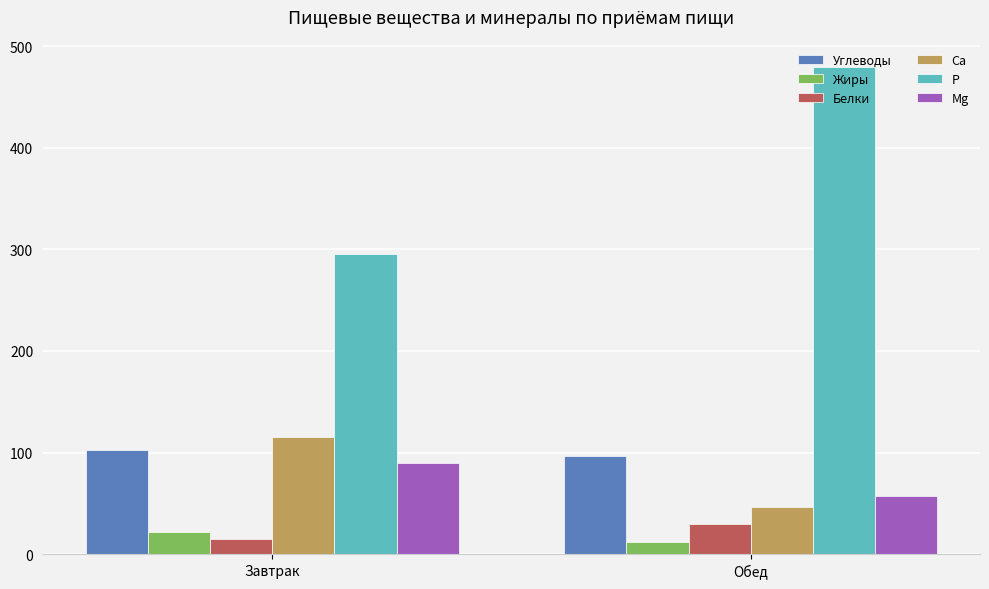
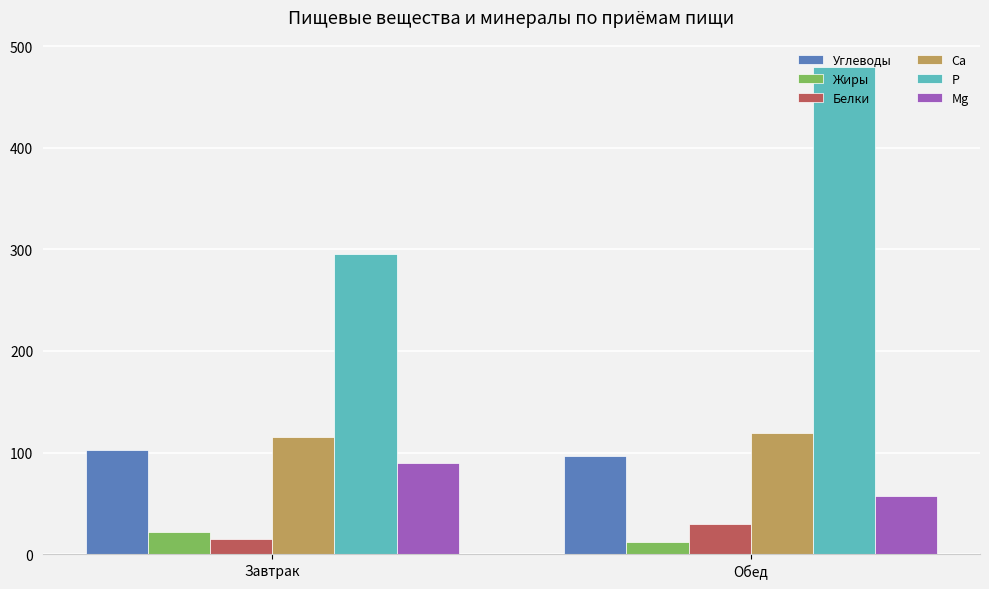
Ca, Обед: 46 -> 119
